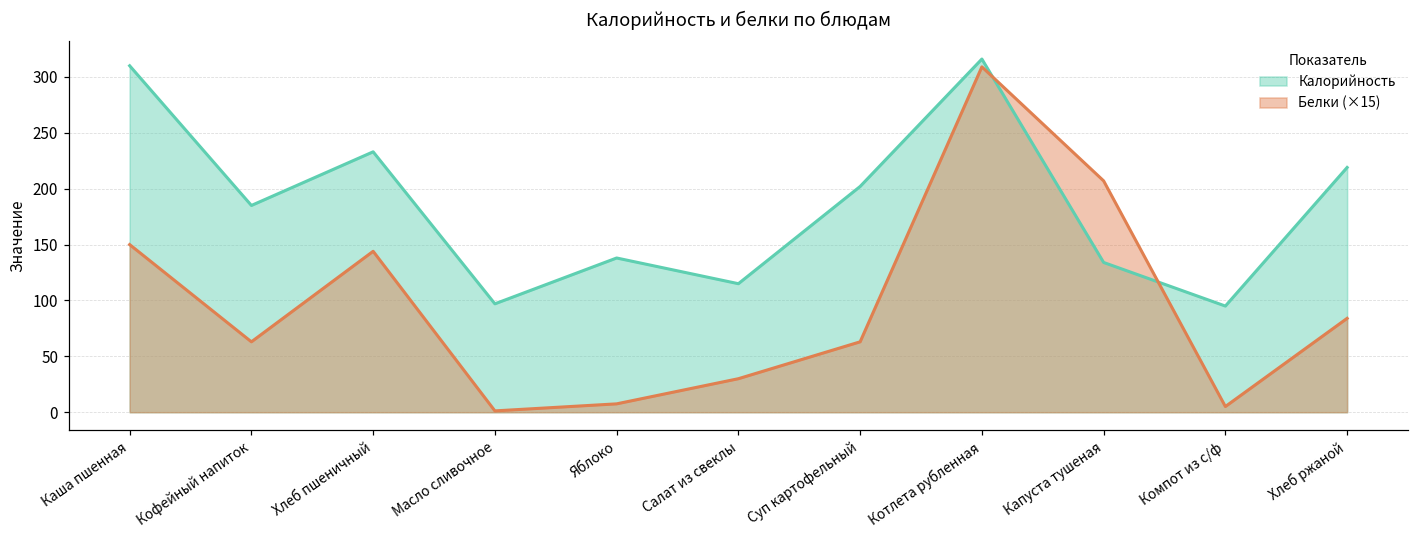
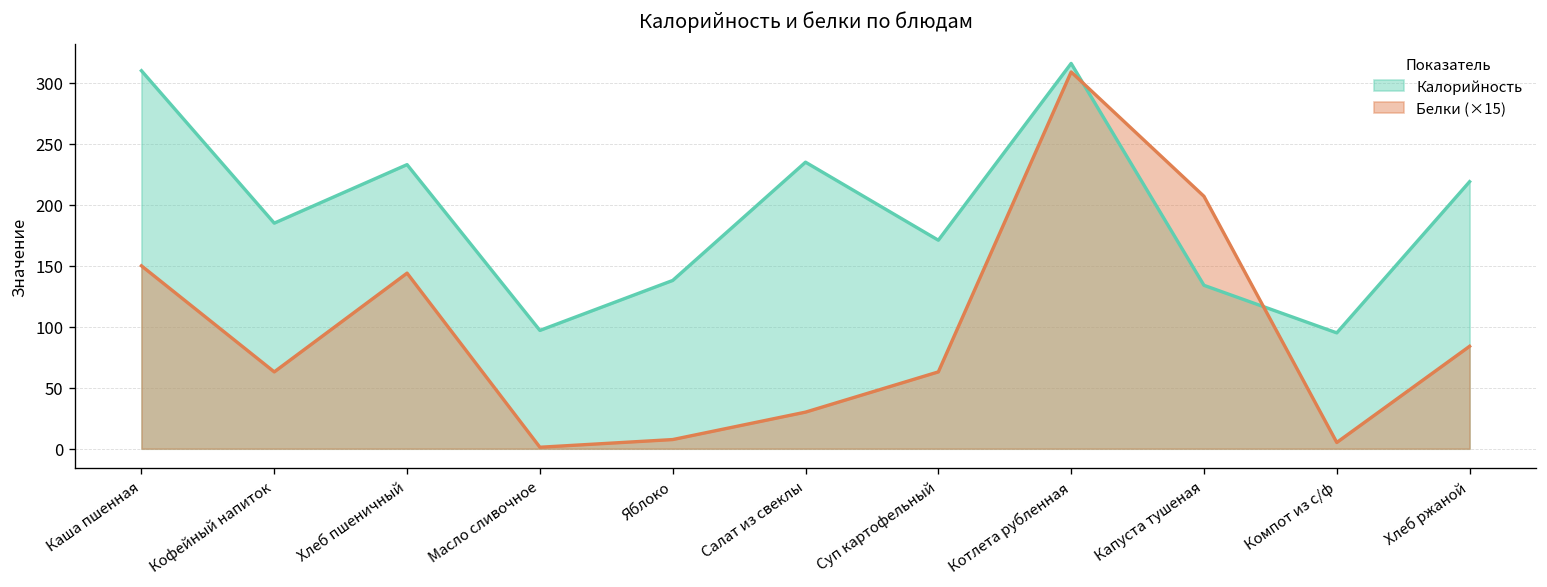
Калорийность, Салат из свеклы: 115 -> 235
Калорийность, Суп картофельный: 202 -> 171
